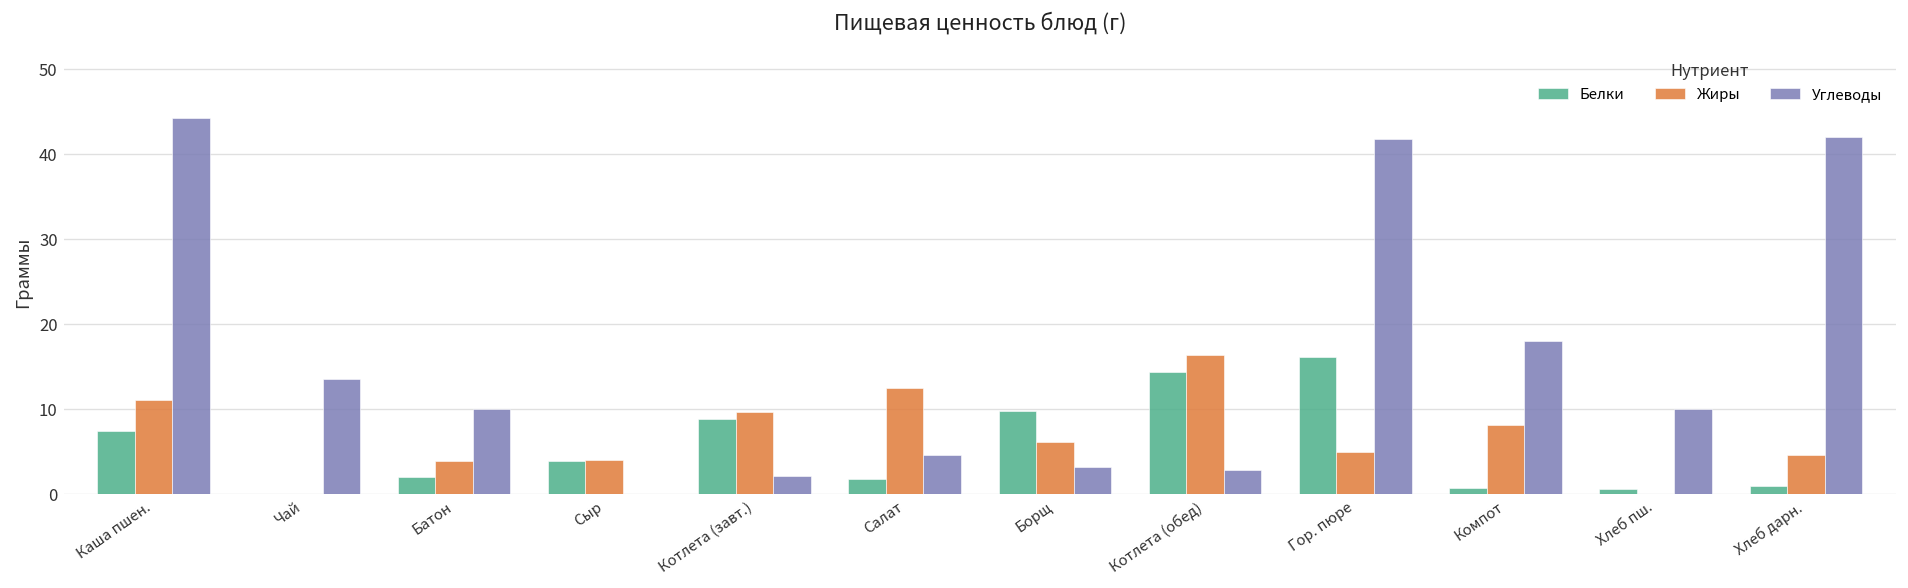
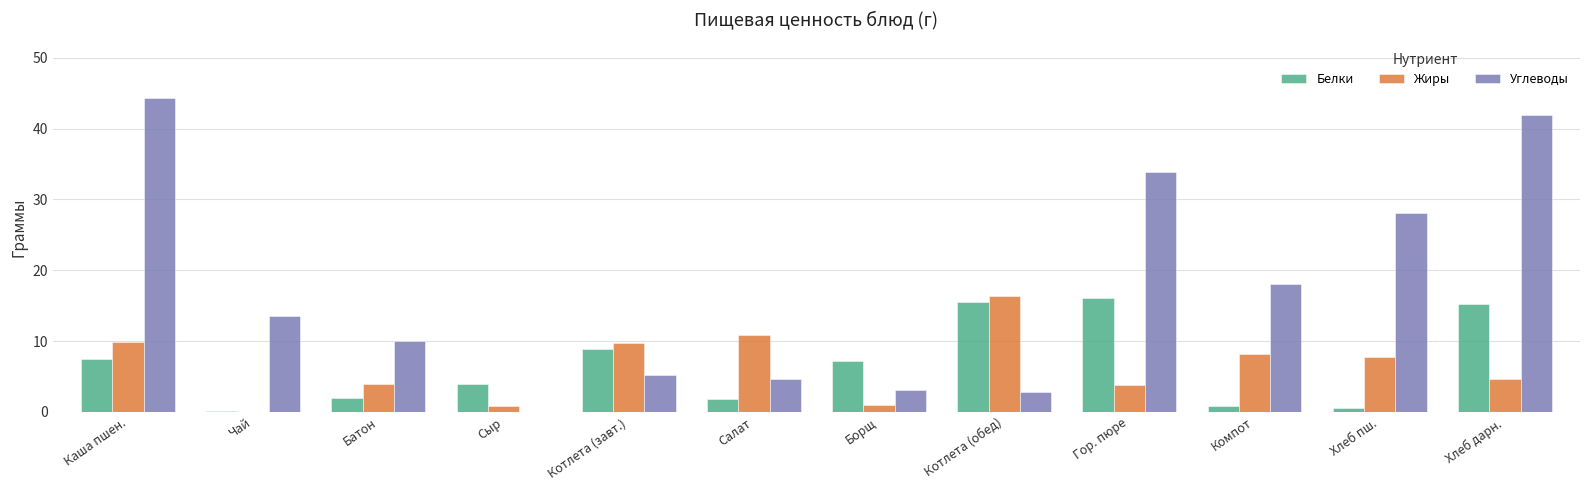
Жиры, Каша пшен.: 11 -> 10
Жиры, Сыр: 4 -> 1
Углеводы, Котлета (завт.): 2 -> 5
Жиры, Салат: 13 -> 11
Белки, Борщ: 10 -> 7
Жиры, Борщ: 6 -> 1
Белки, Котлета (обед): 14 -> 16
Жиры, Гор. пюре: 5 -> 4
Углеводы, Гор. пюре: 42 -> 34
Жиры, Хлеб пш.: 0 -> 8
Углеводы, Хлеб пш.: 10 -> 28
Белки, Хлеб дарн.: 1 -> 15
